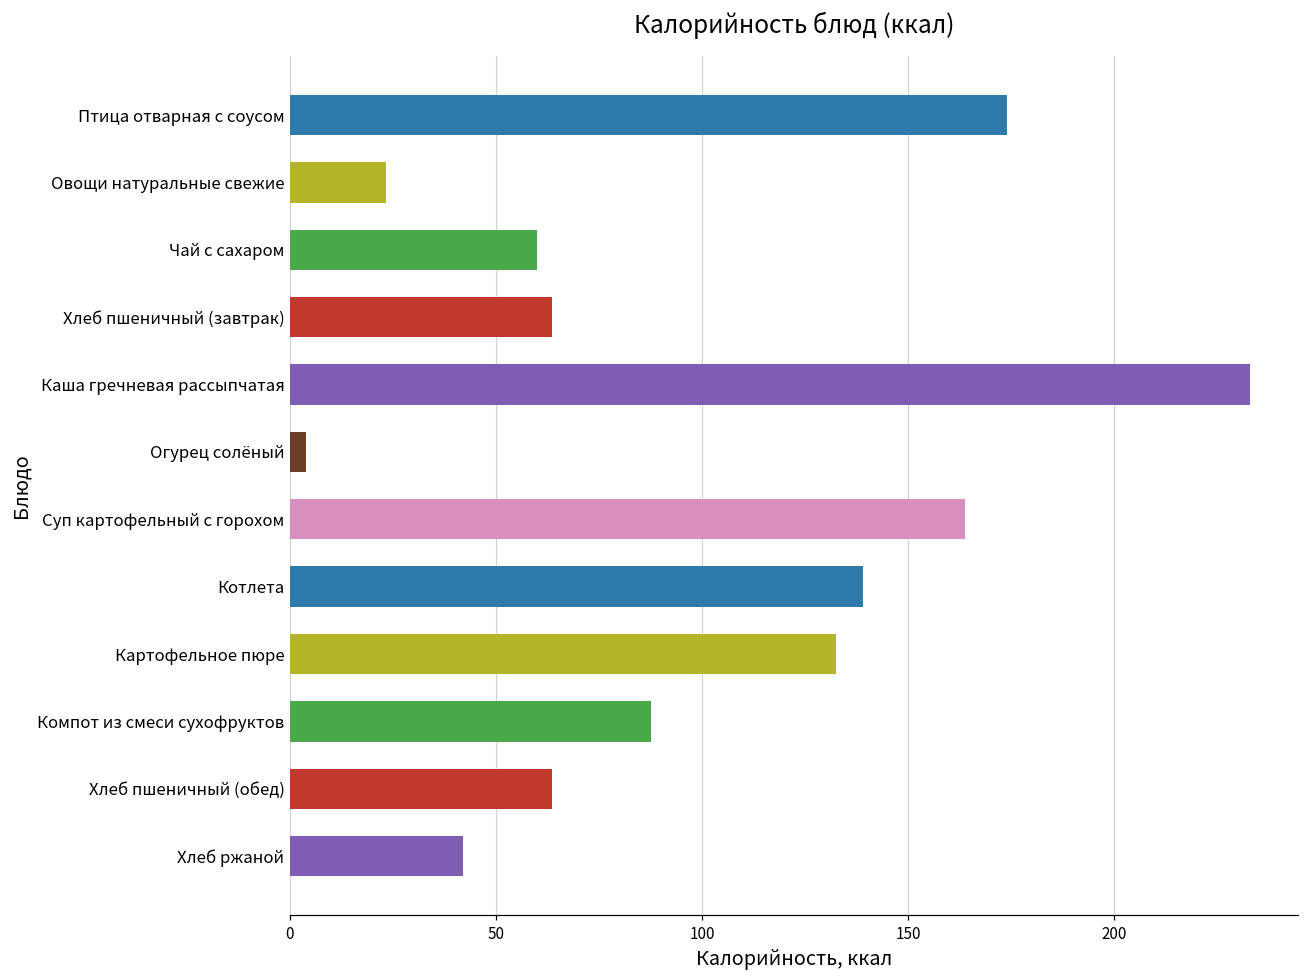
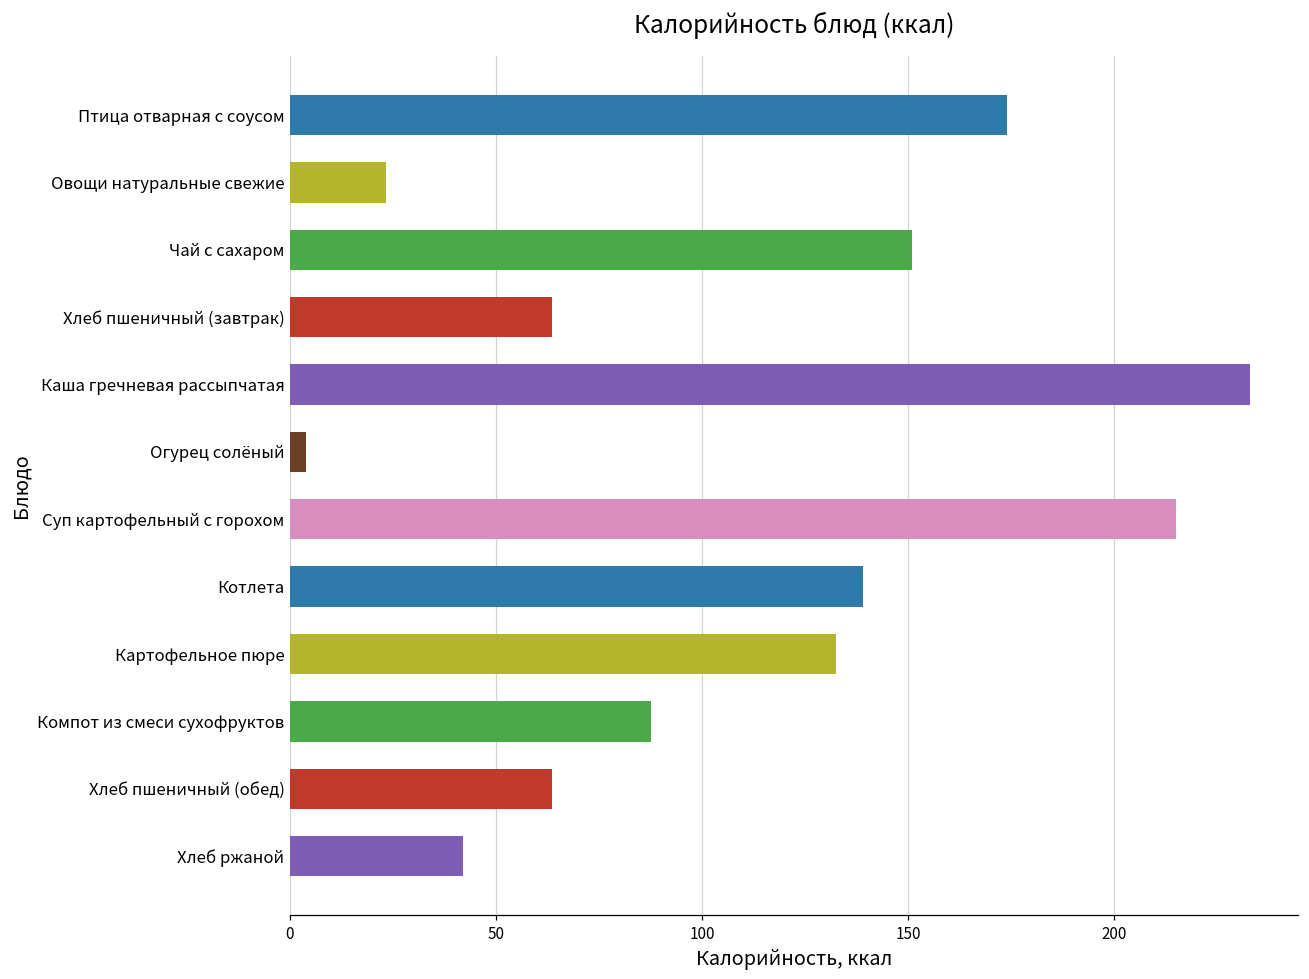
Чай с сахаром: 60 -> 151
Суп картофельный с горохом: 164 -> 215
